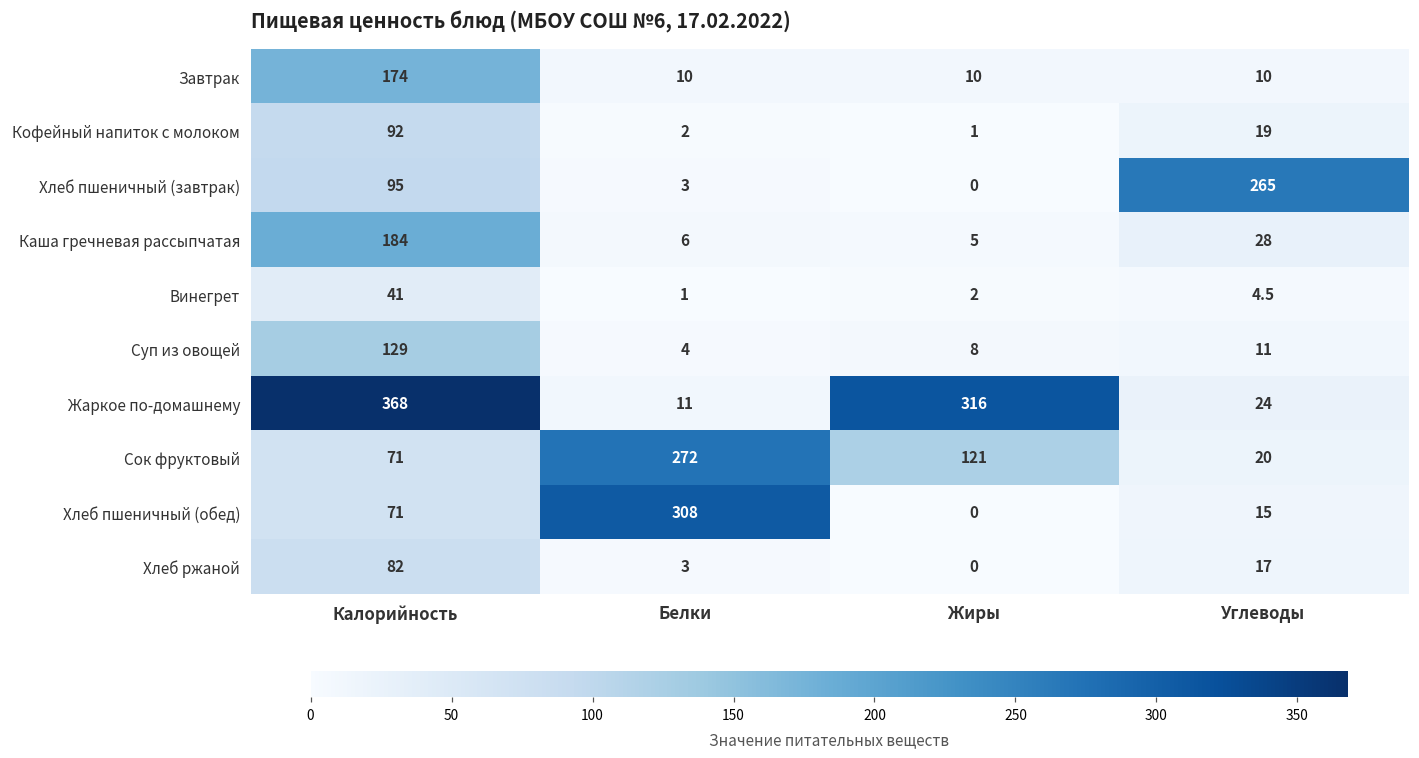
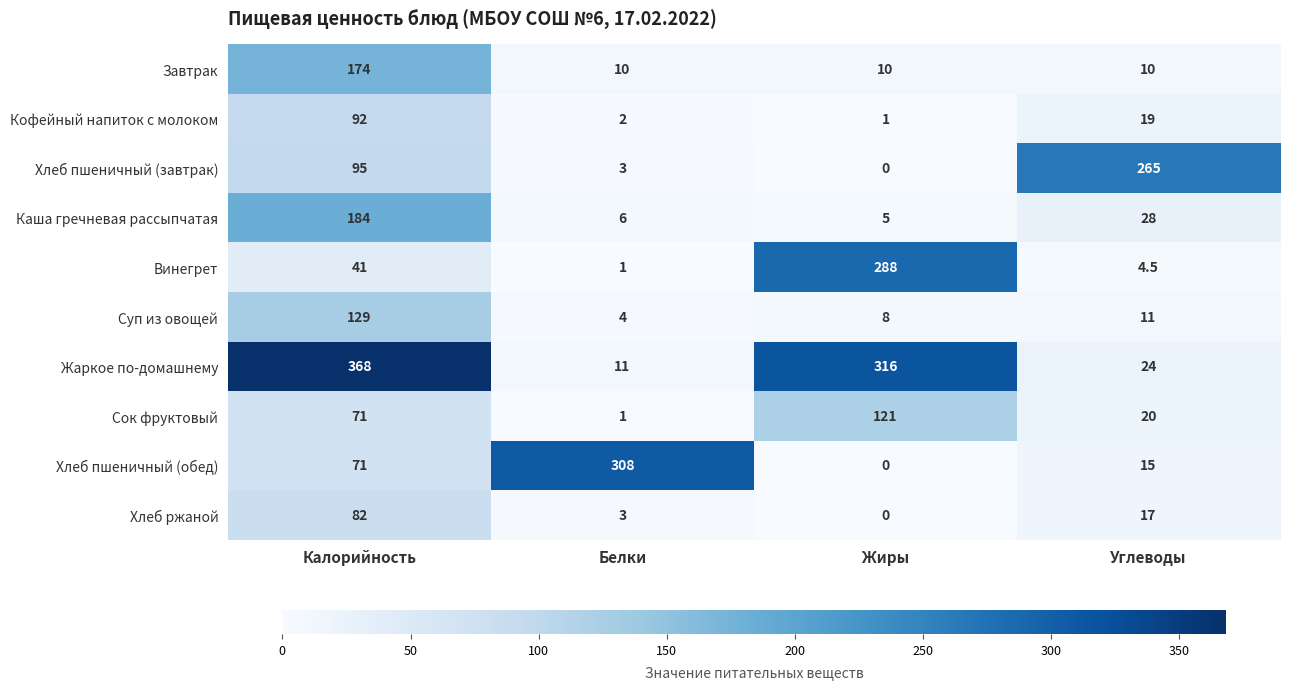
Винегрет, Жиры: 2 -> 288
Сок фруктовый, Белки: 272 -> 1
